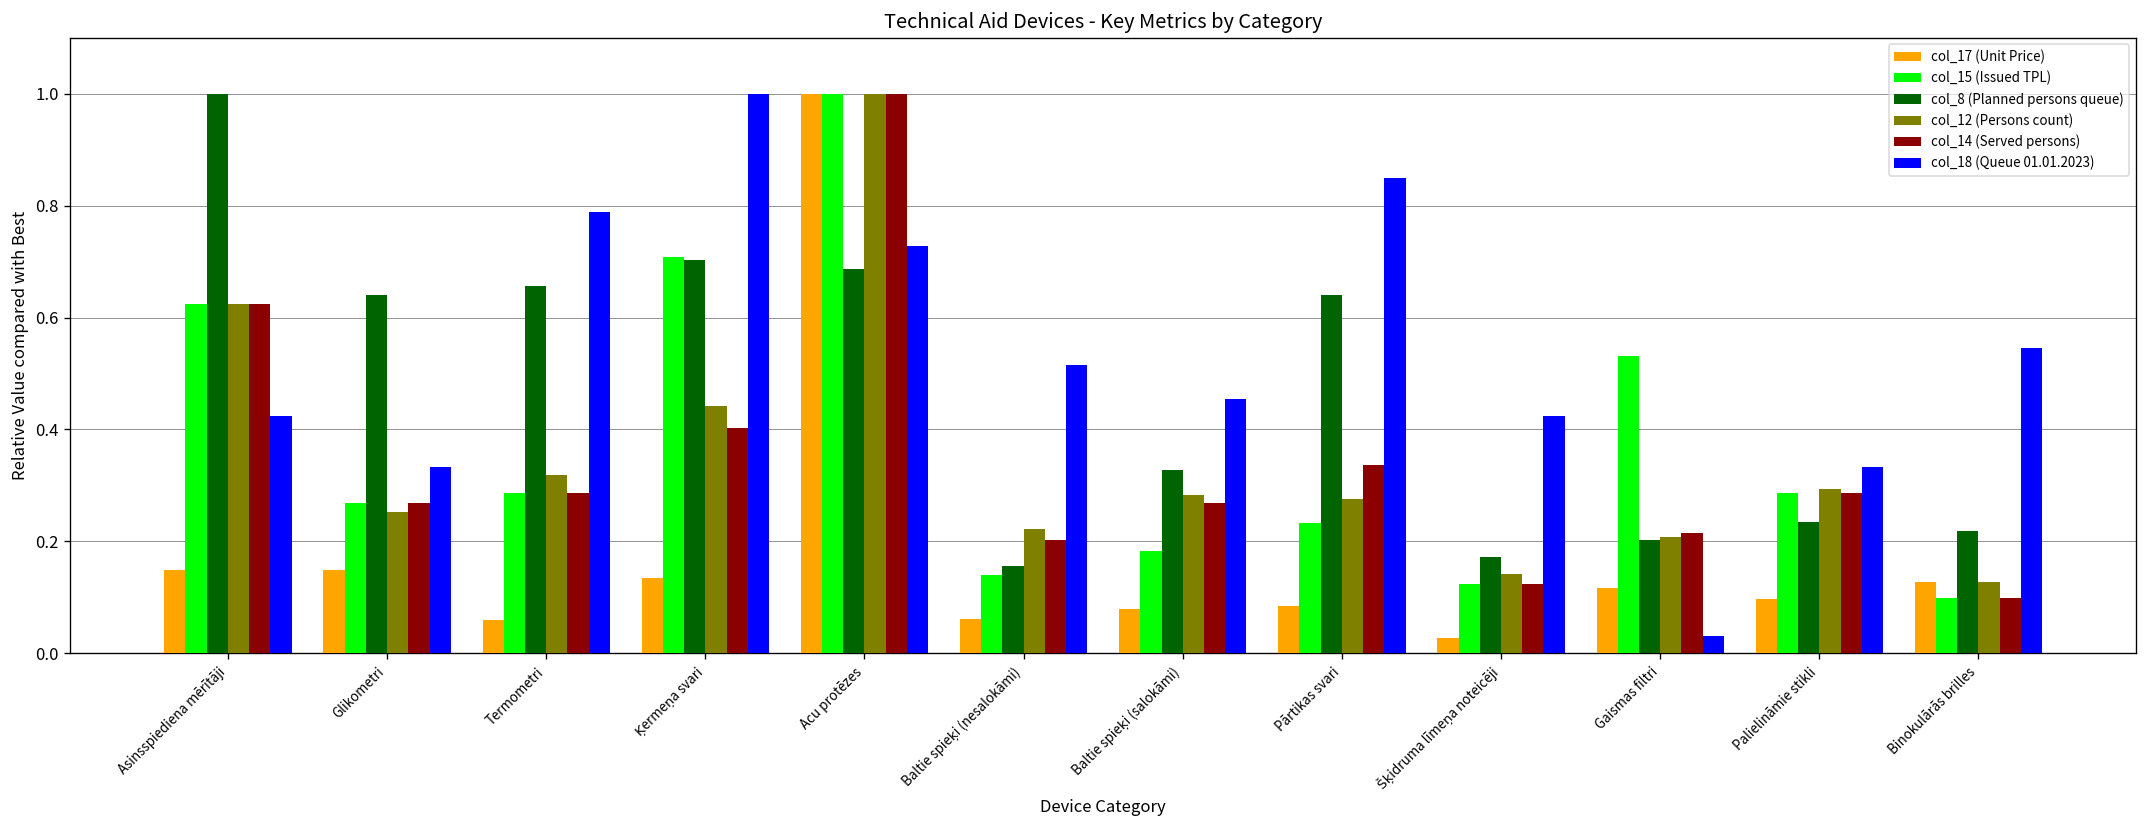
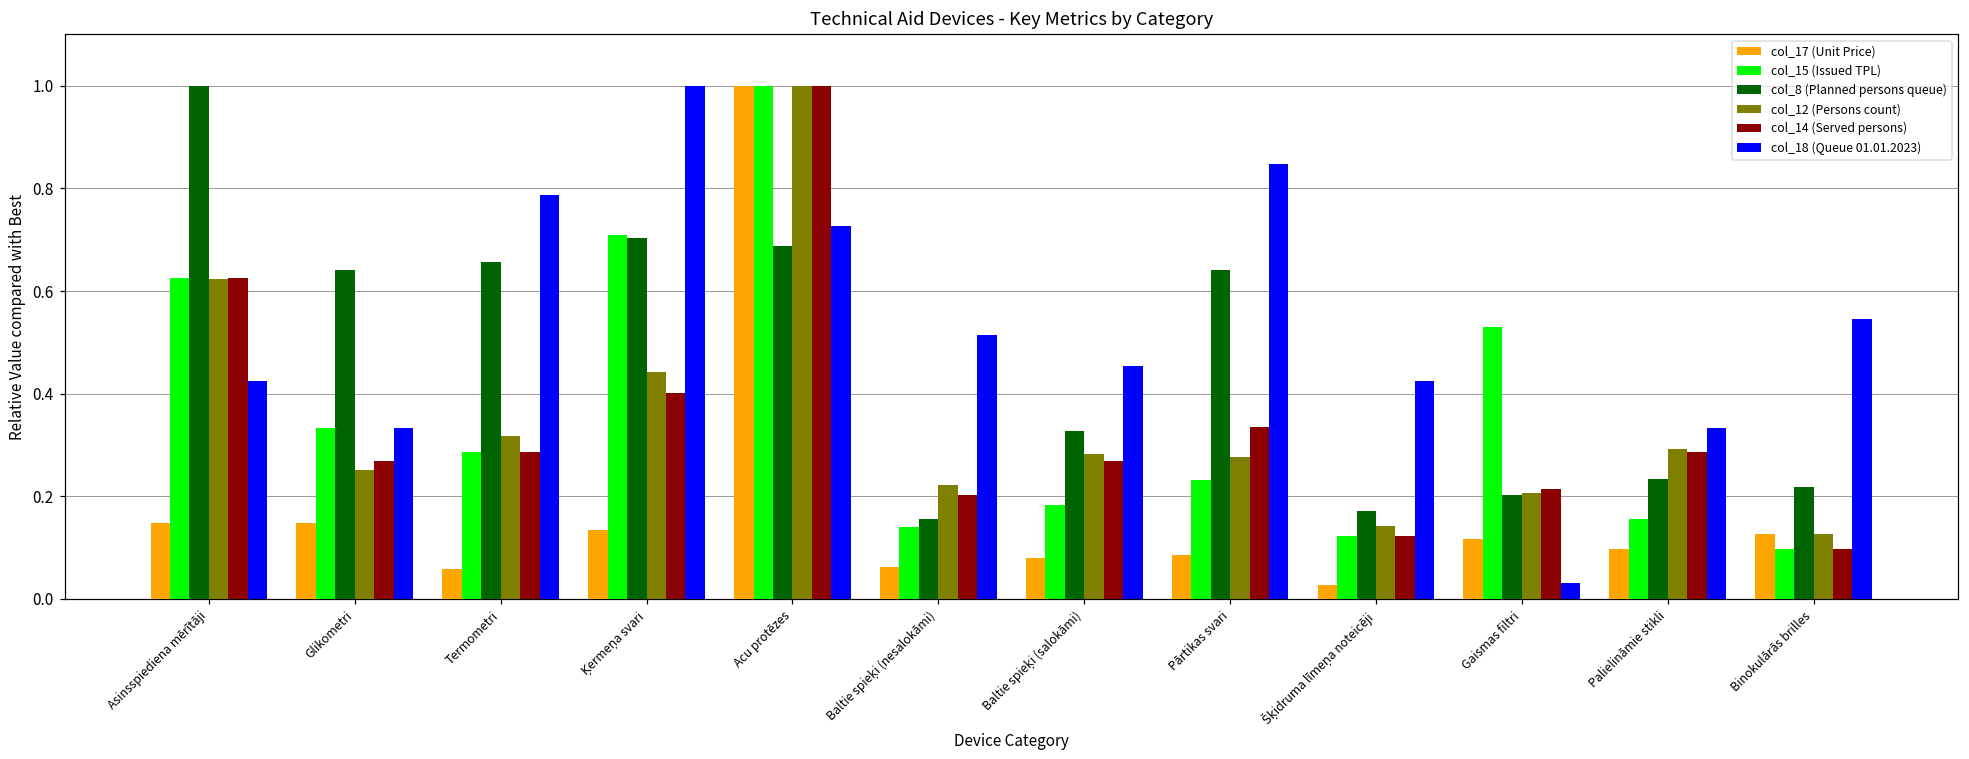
col_15 (Issued TPL), Glikometri: 0.27 -> 0.33
col_15 (Issued TPL), Palielināmie stikli: 0.29 -> 0.16
